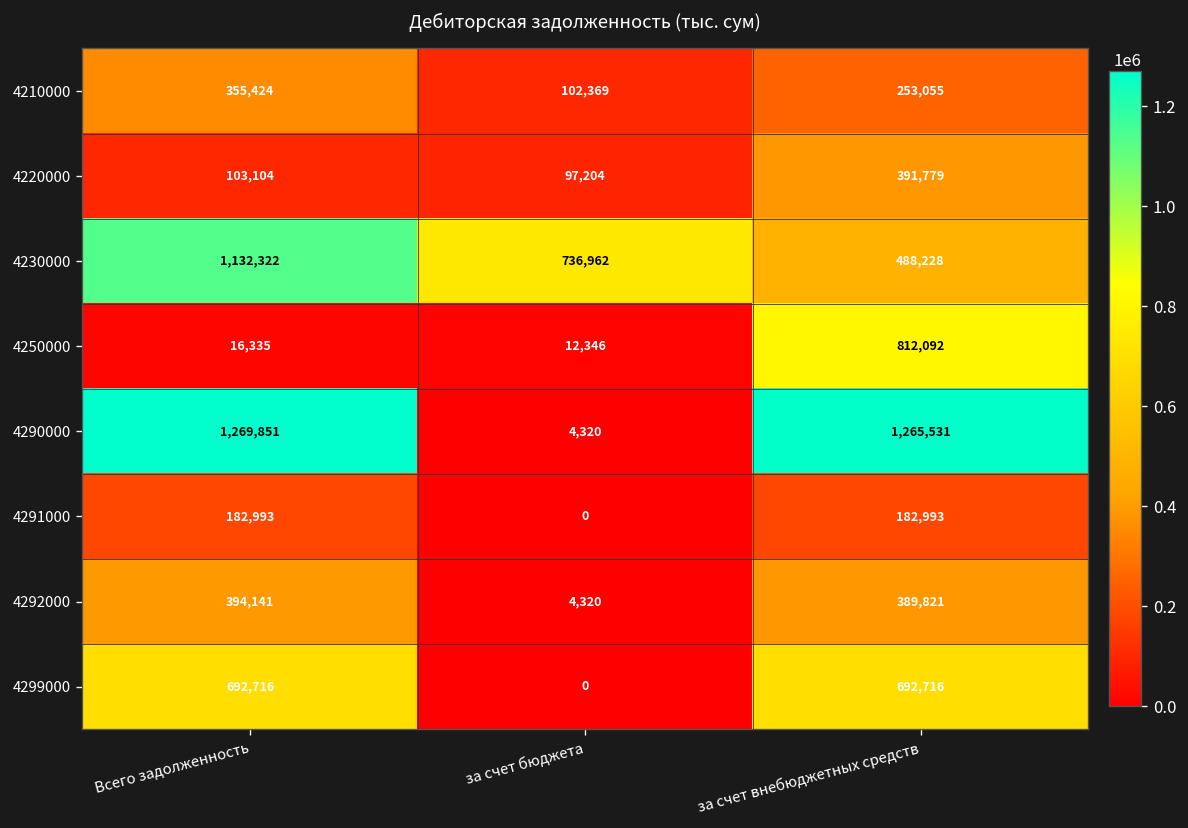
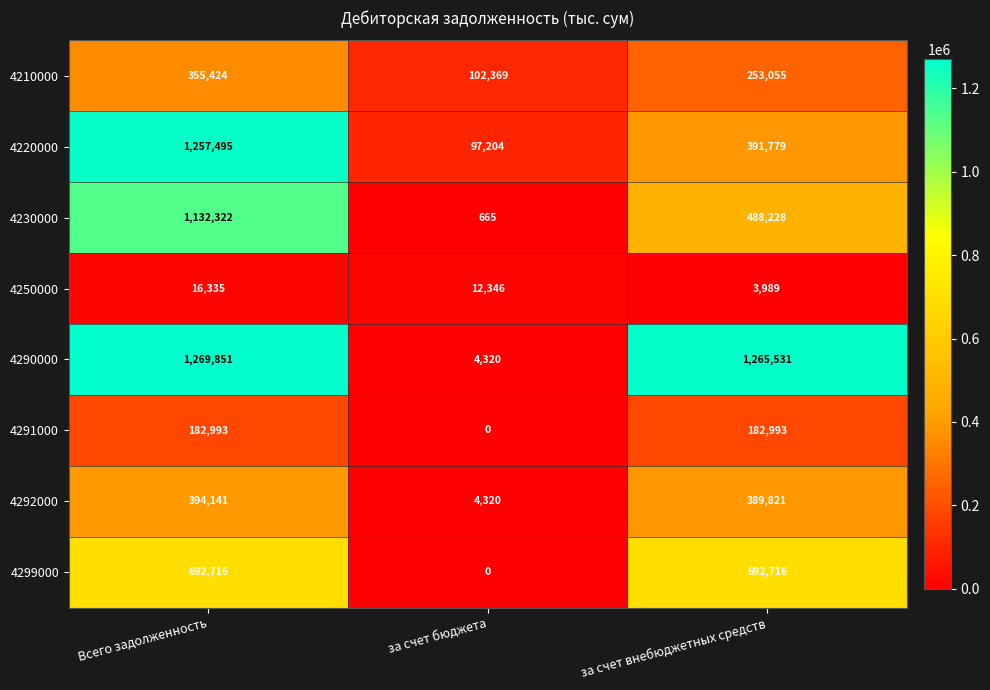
4220000, Всего задолженность: 103,104 -> 1,257,495
4230000, за счет бюджета: 736,962 -> 665
4250000, за счет внебюджетных средств: 812,092 -> 3,989
